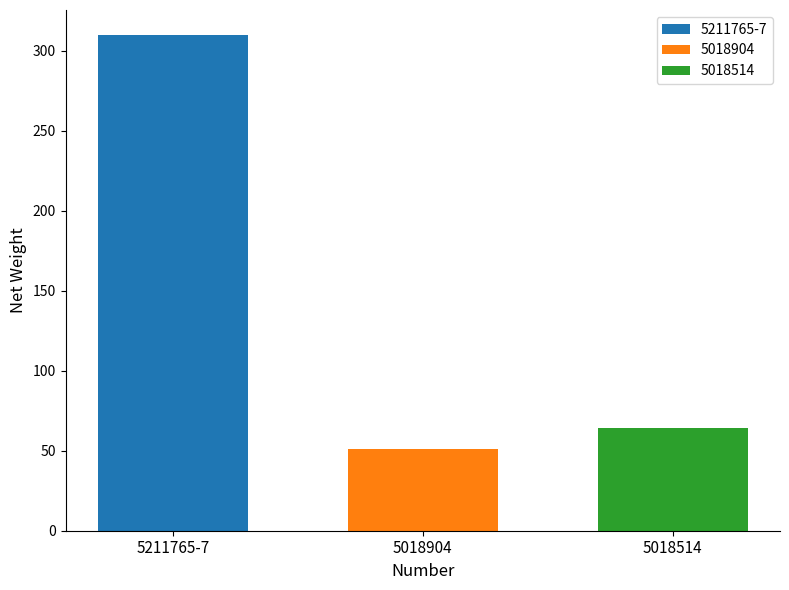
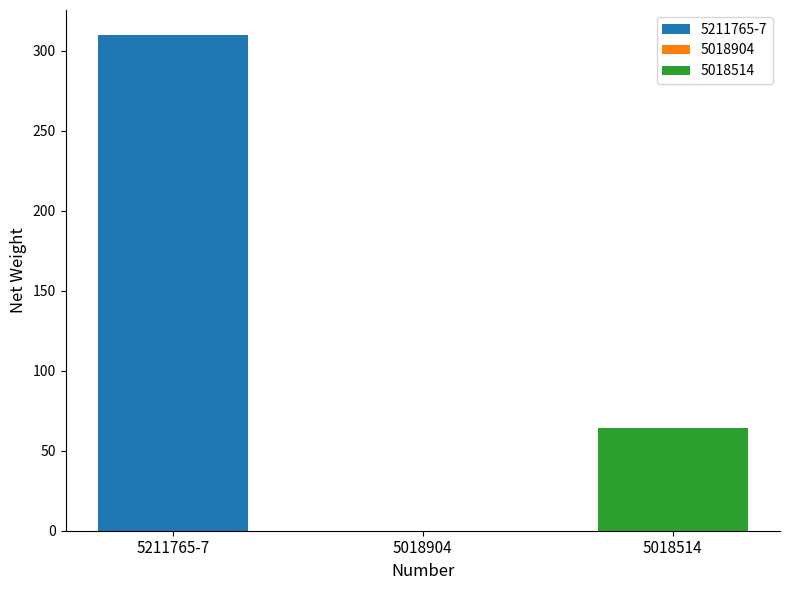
5018904: 51 -> 0
